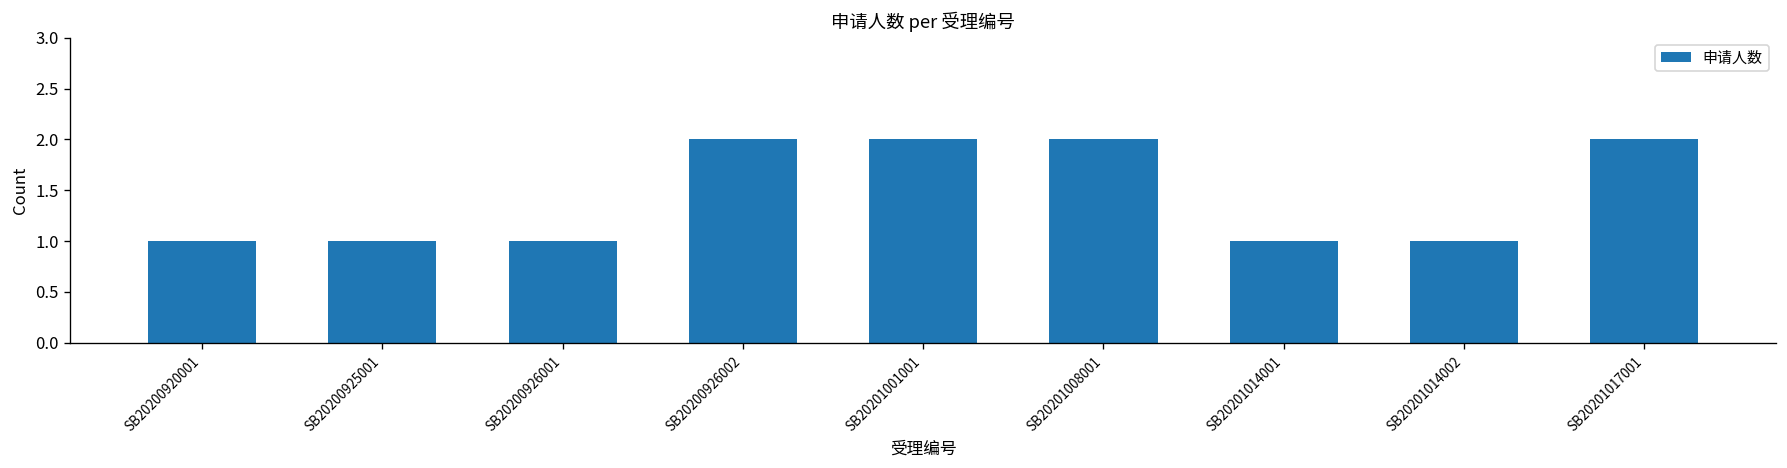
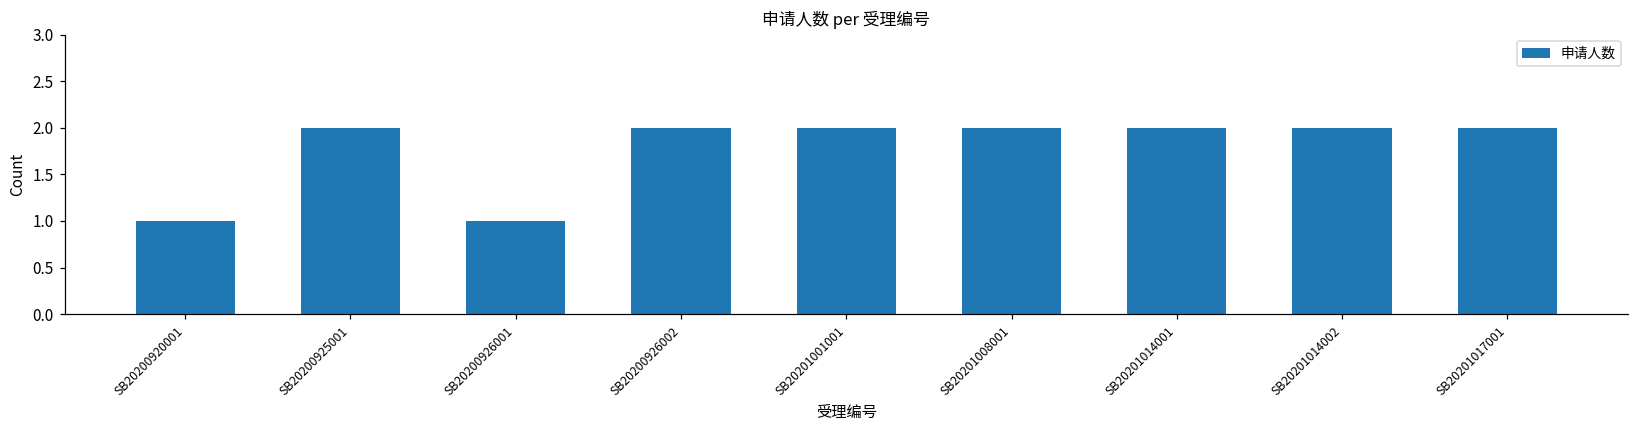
SB20200925001: 1 -> 2
SB20201014001: 1 -> 2
SB20201014002: 1 -> 2
